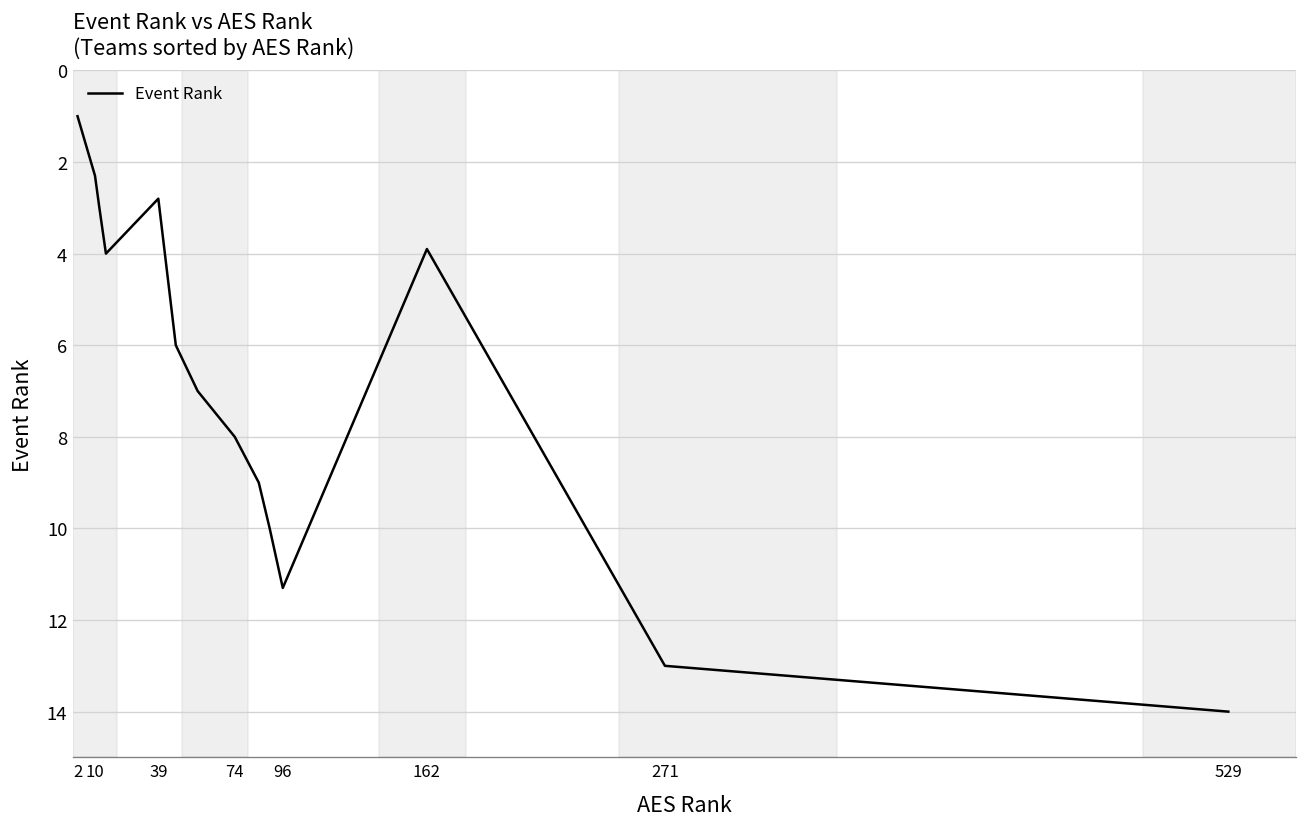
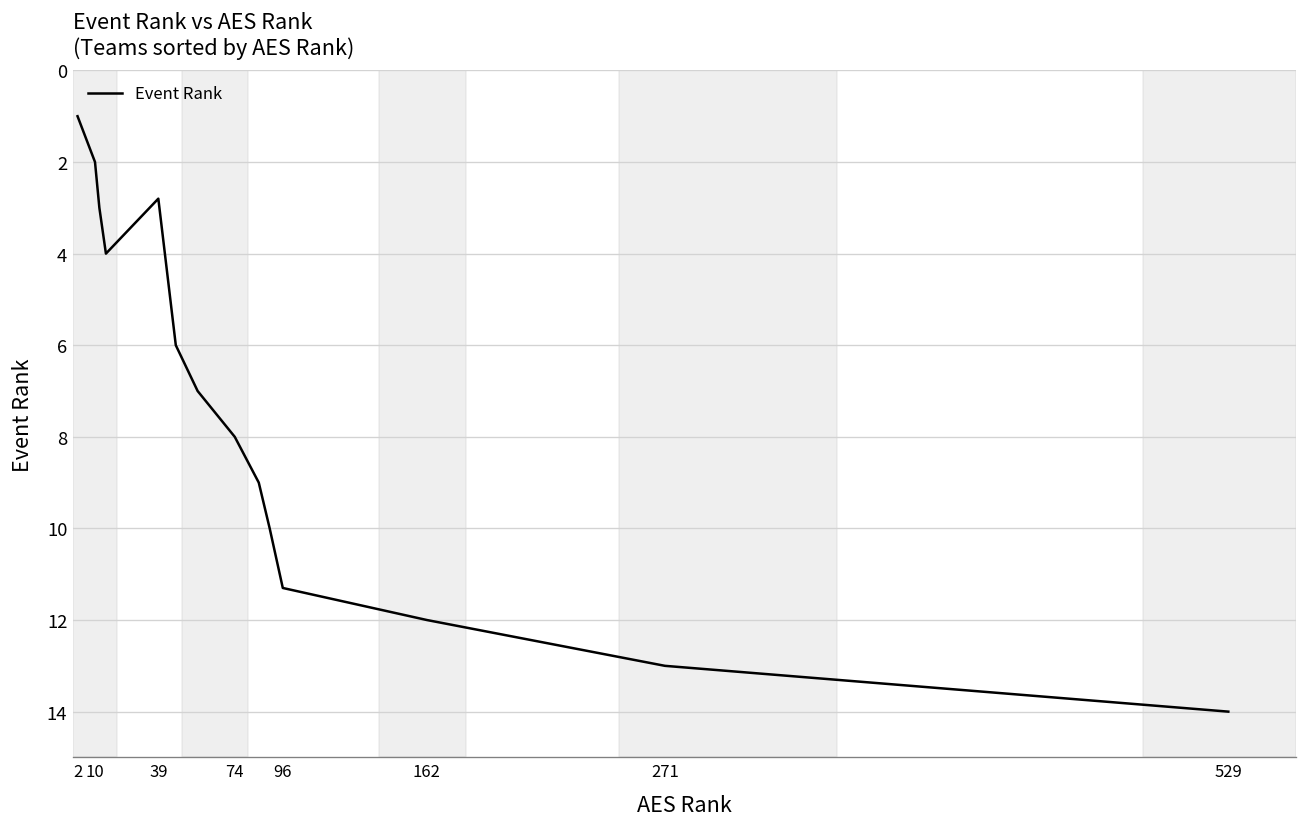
10: 2.3 -> 2.0
162: 3.9 -> 12.0
